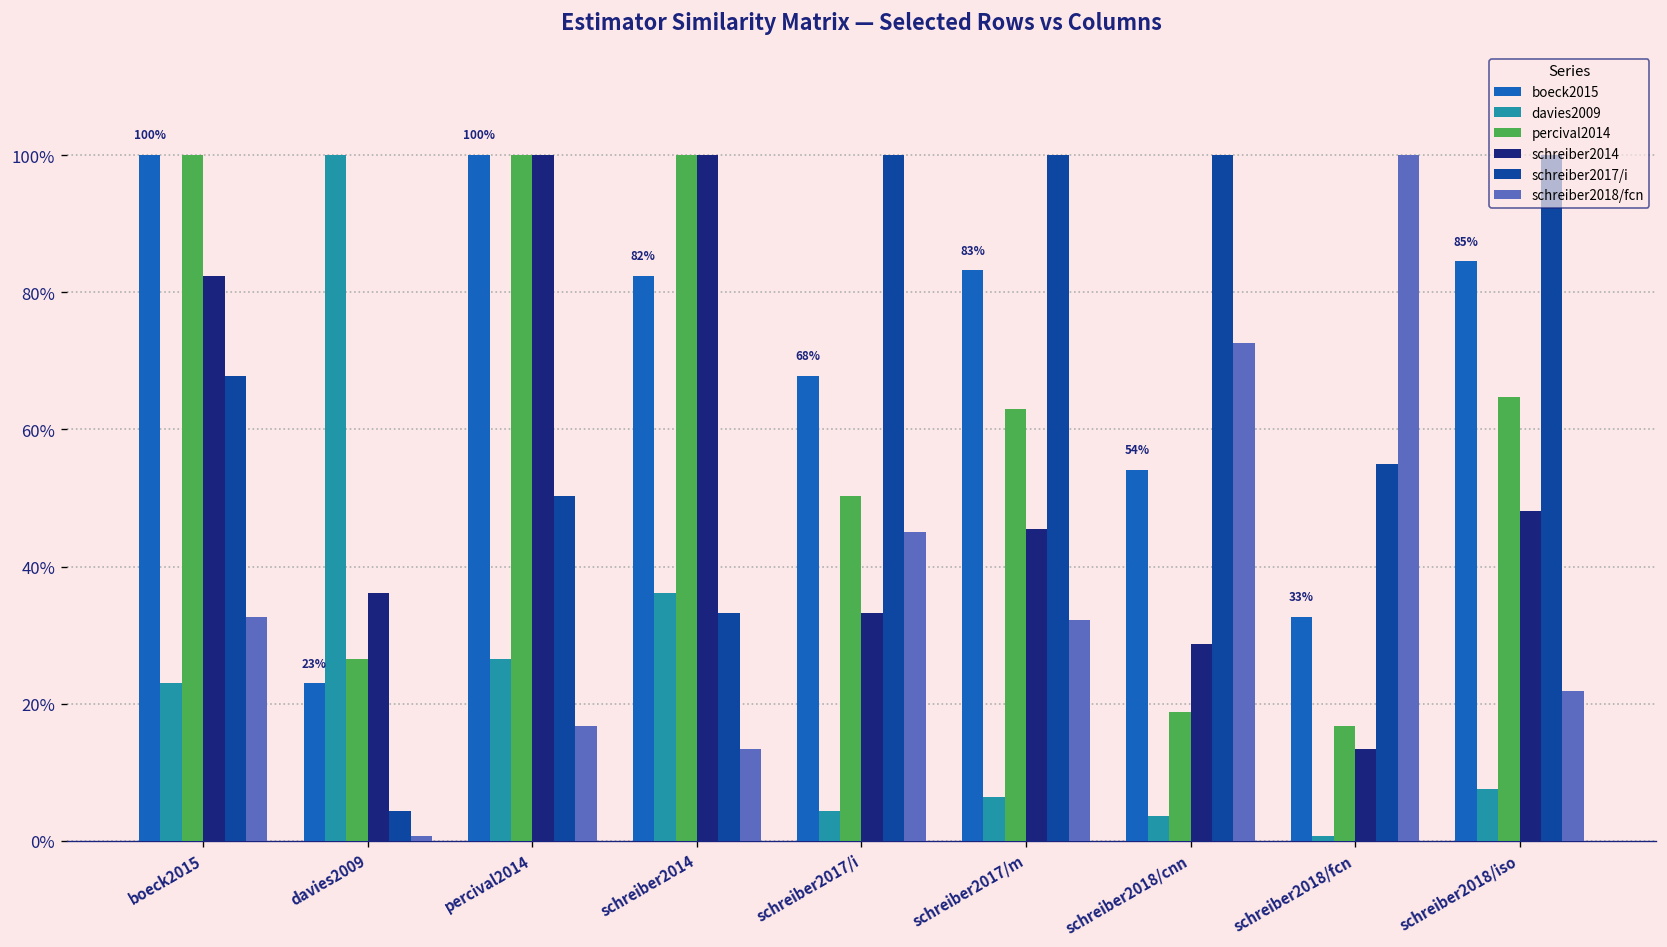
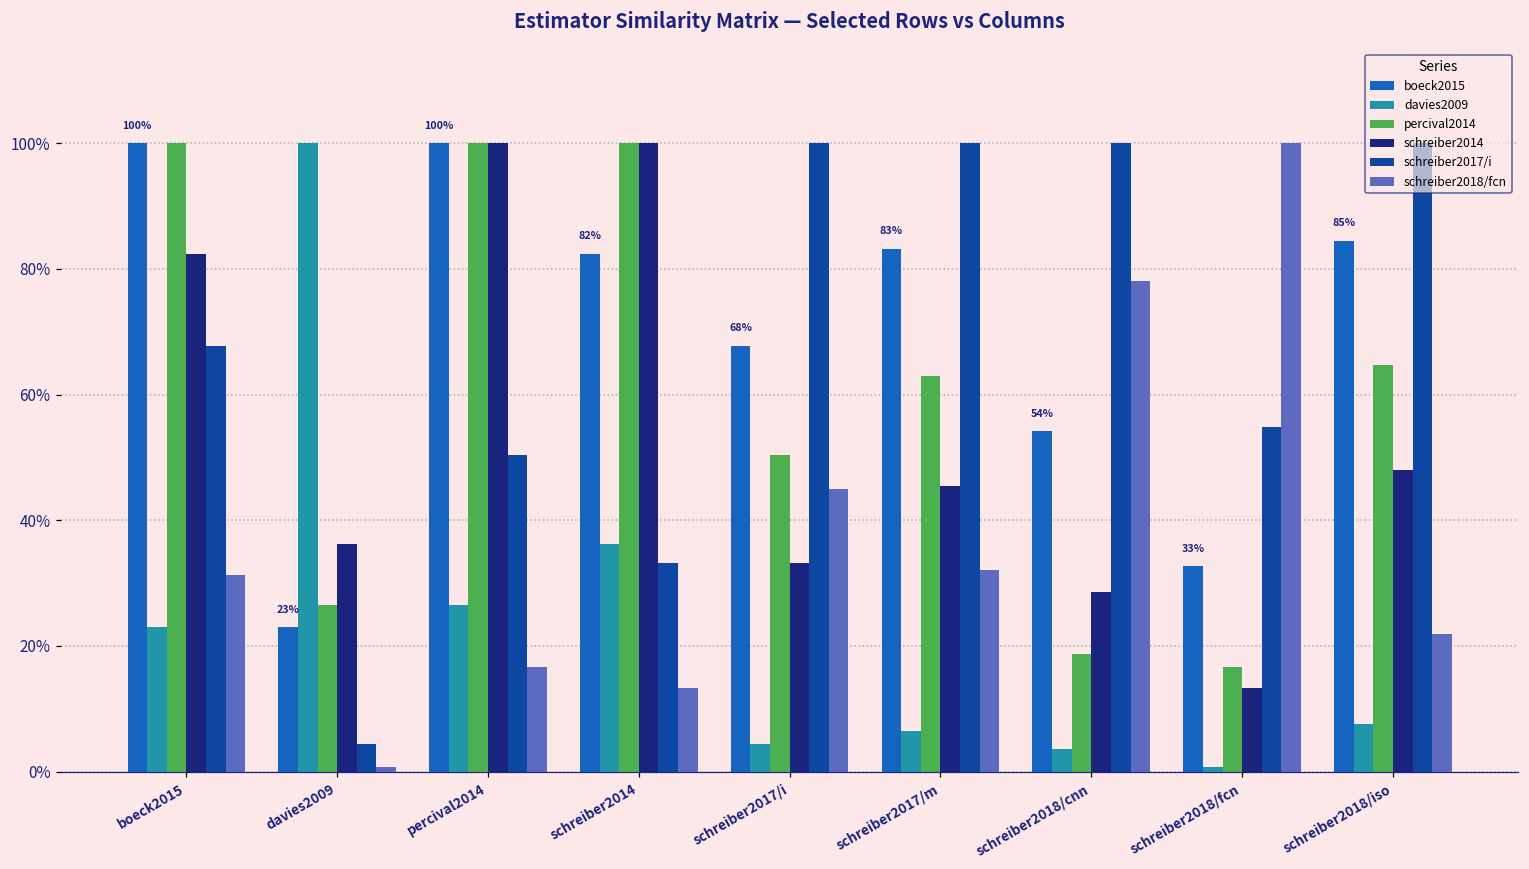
schreiber2018/fcn, boeck2015: 33% -> 31%
schreiber2018/fcn, schreiber2018/cnn: 73% -> 78%
